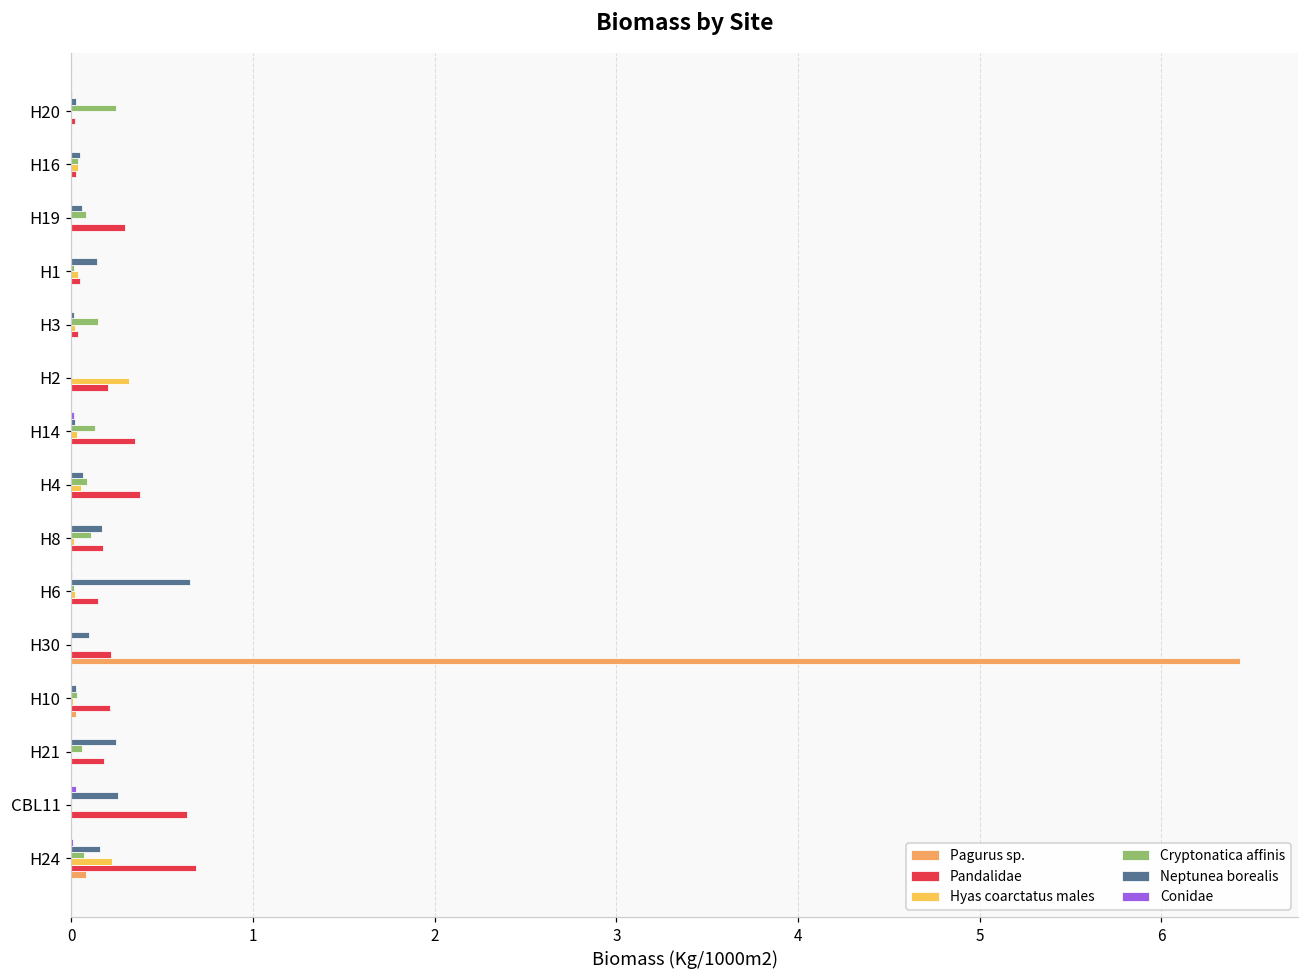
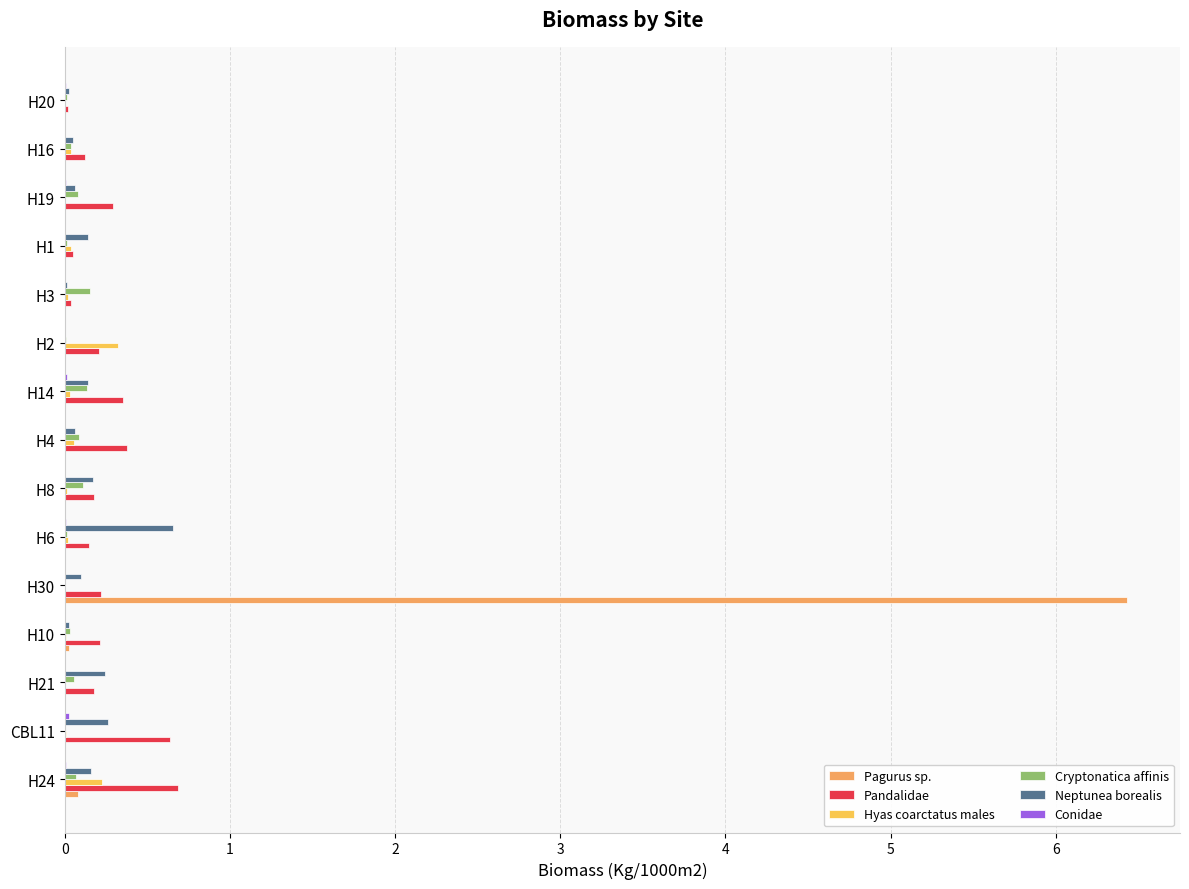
Cryptonatica affinis, H20: 0.24 -> 0.02
Pandalidae, H16: 0.03 -> 0.13
Neptunea borealis, H14: 0.02 -> 0.14
